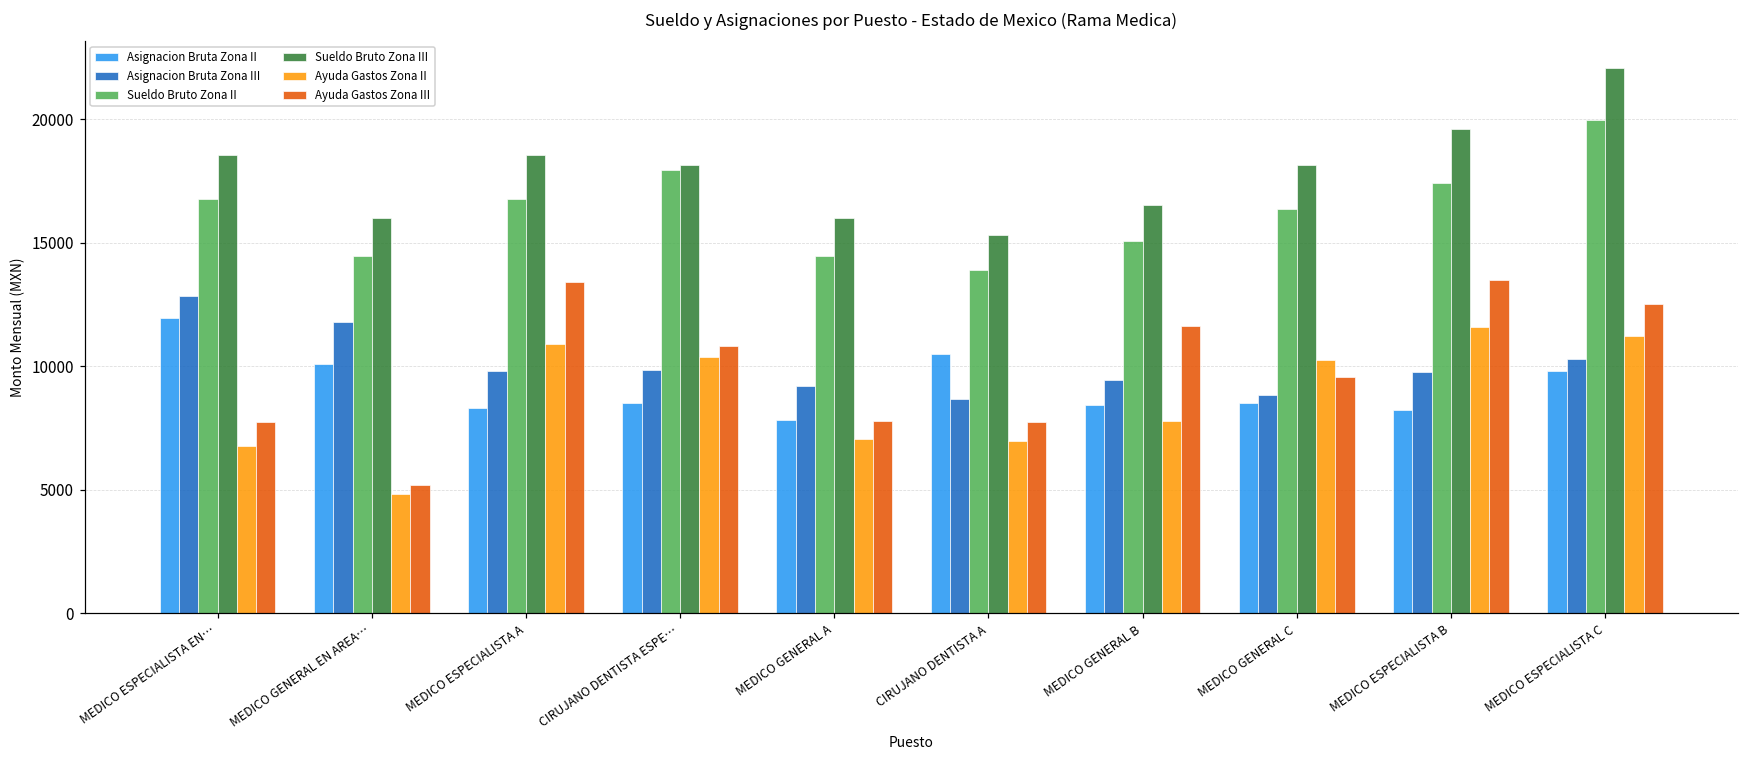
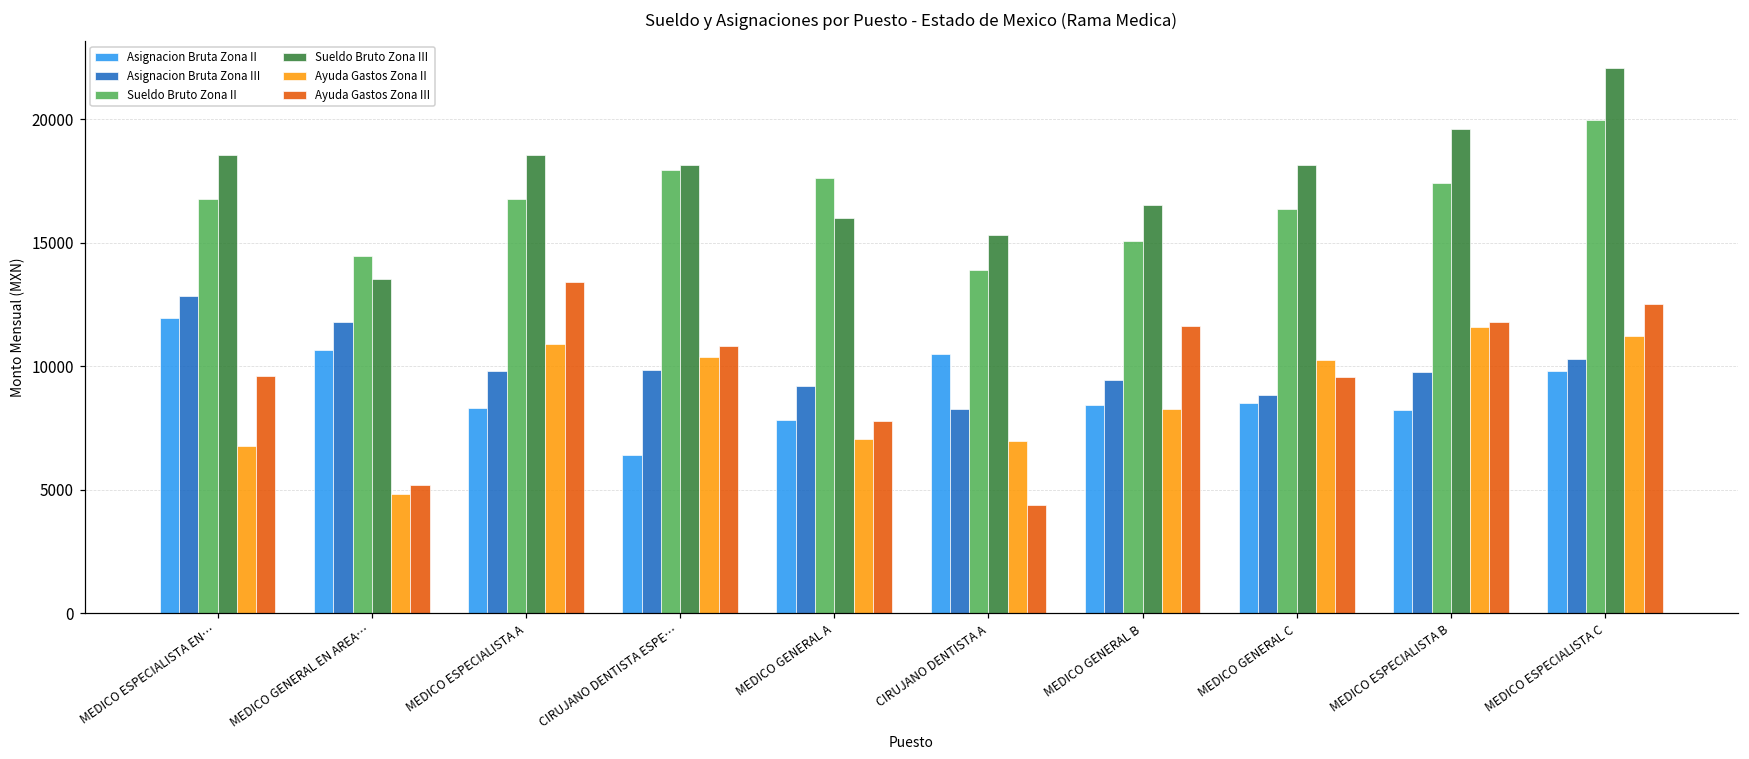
Ayuda Gastos Zona III, MEDICO ESPECIALISTA EN…: 7700 -> 9600
Asignacion Bruta Zona II, MEDICO GENERAL EN AREA…: 10100 -> 10700
Sueldo Bruto Zona III, MEDICO GENERAL EN AREA…: 16000 -> 13600
Asignacion Bruta Zona II, CIRUJANO DENTISTA ESPE…: 8500 -> 6400
Sueldo Bruto Zona II, MEDICO GENERAL A: 14500 -> 17600
Asignacion Bruta Zona III, CIRUJANO DENTISTA A: 8700 -> 8300
Ayuda Gastos Zona III, CIRUJANO DENTISTA A: 7700 -> 4400
Ayuda Gastos Zona II, MEDICO GENERAL B: 7800 -> 8300
Ayuda Gastos Zona III, MEDICO ESPECIALISTA B: 13500 -> 11800
